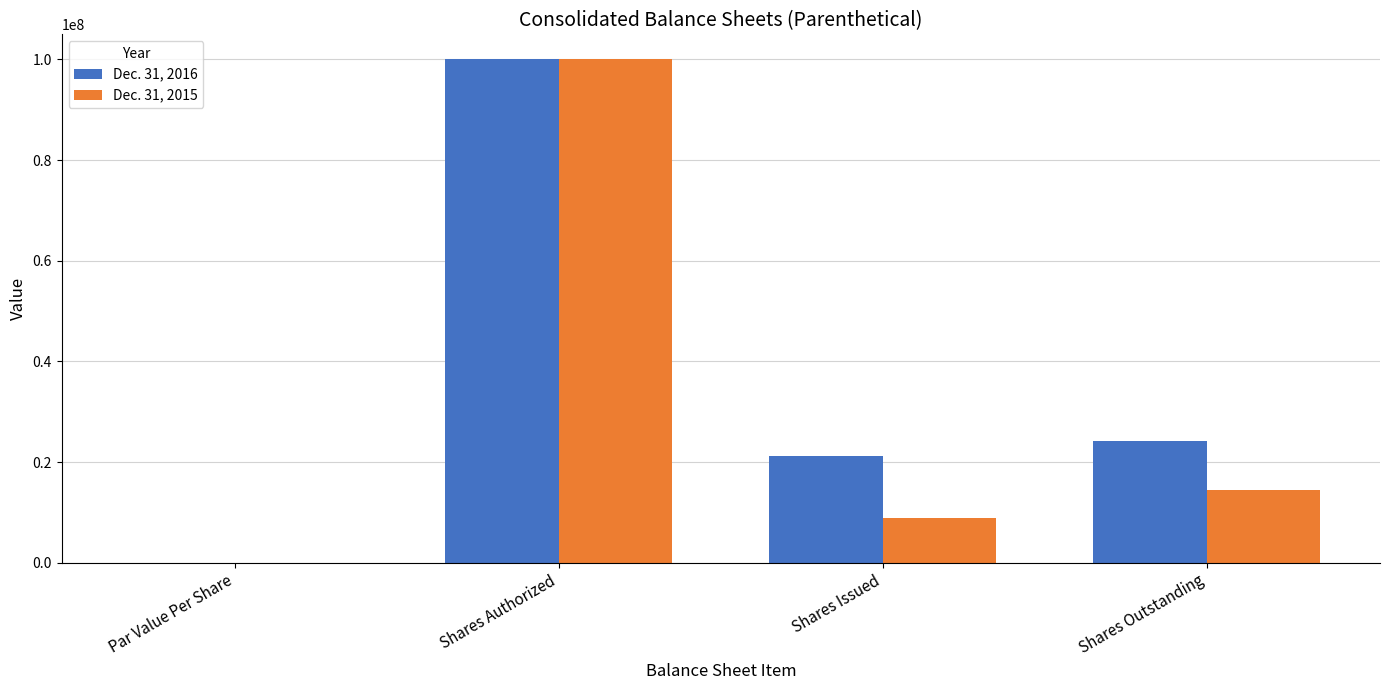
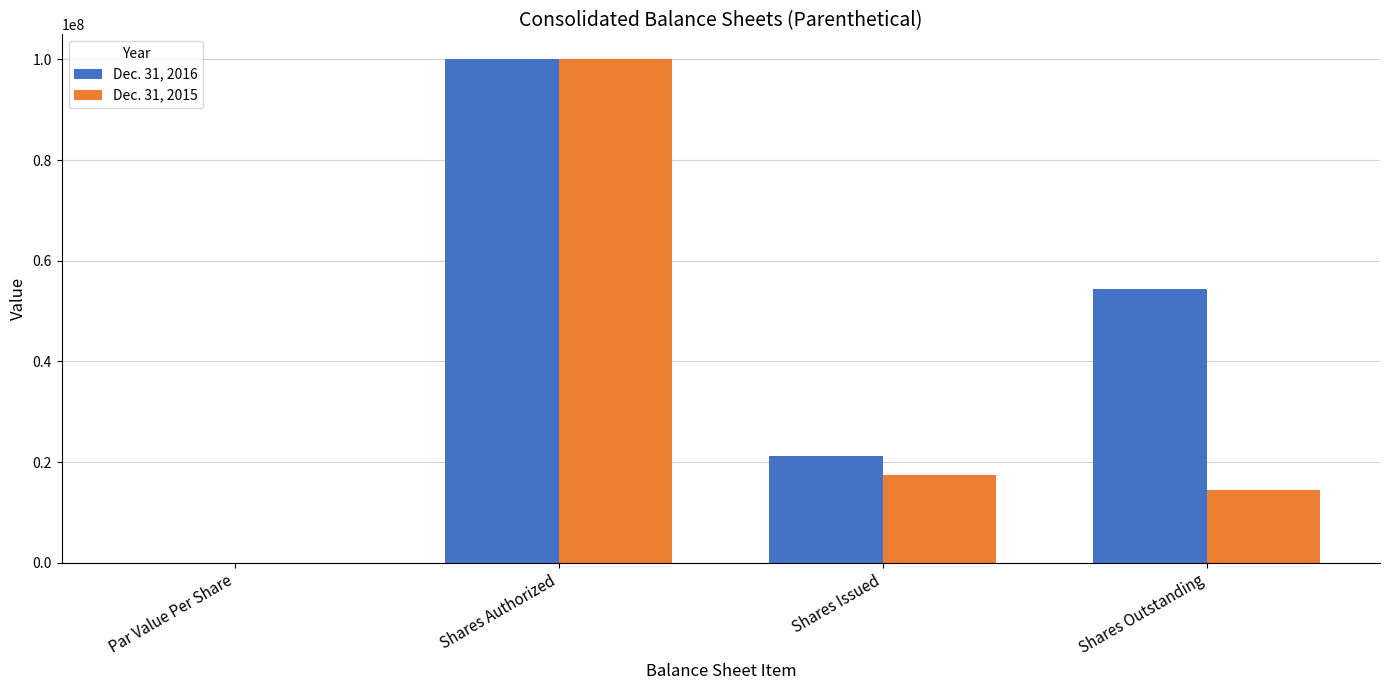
Dec. 31, 2015, Shares Issued: 9000000 -> 17000000
Dec. 31, 2016, Shares Outstanding: 24000000 -> 54000000
